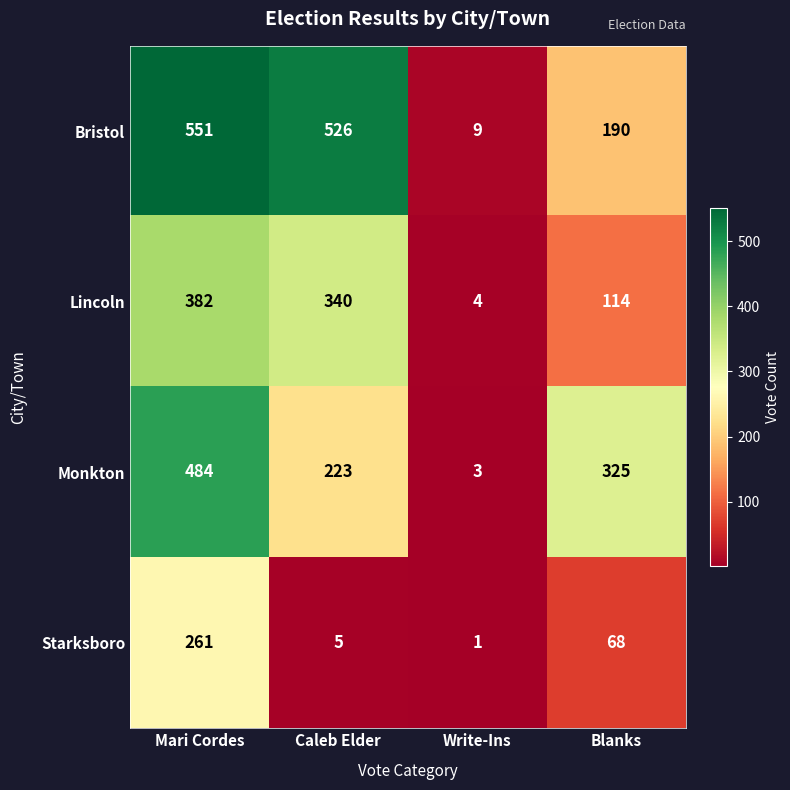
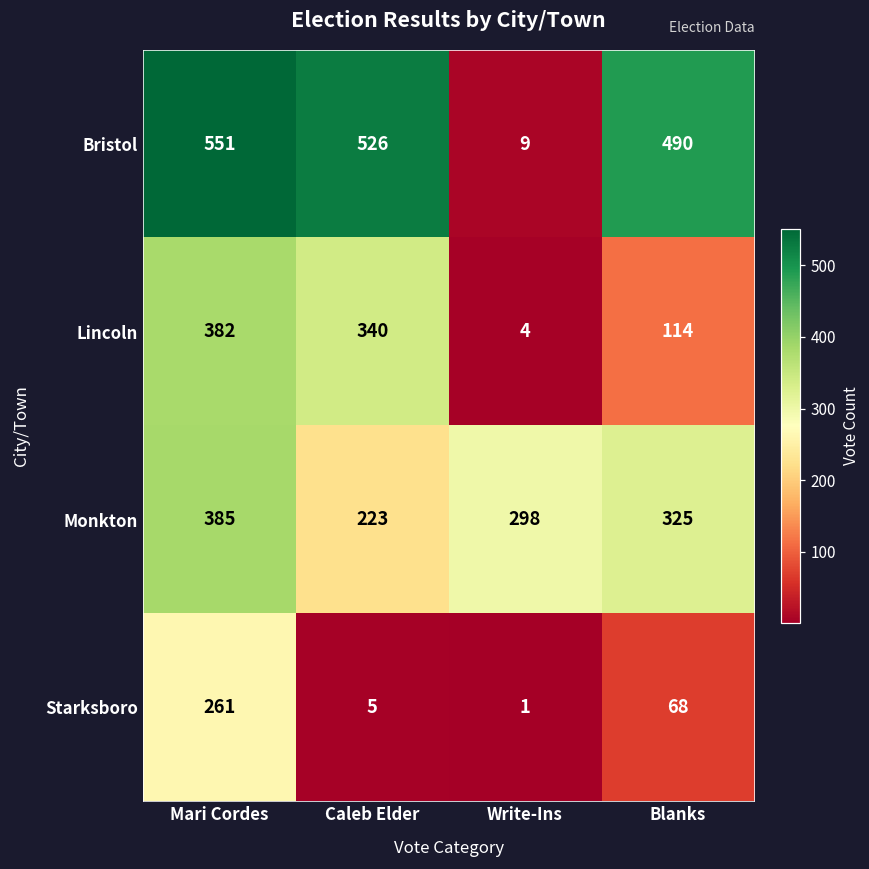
Bristol, Blanks: 190 -> 490
Monkton, Mari Cordes: 484 -> 385
Monkton, Write-Ins: 3 -> 298
